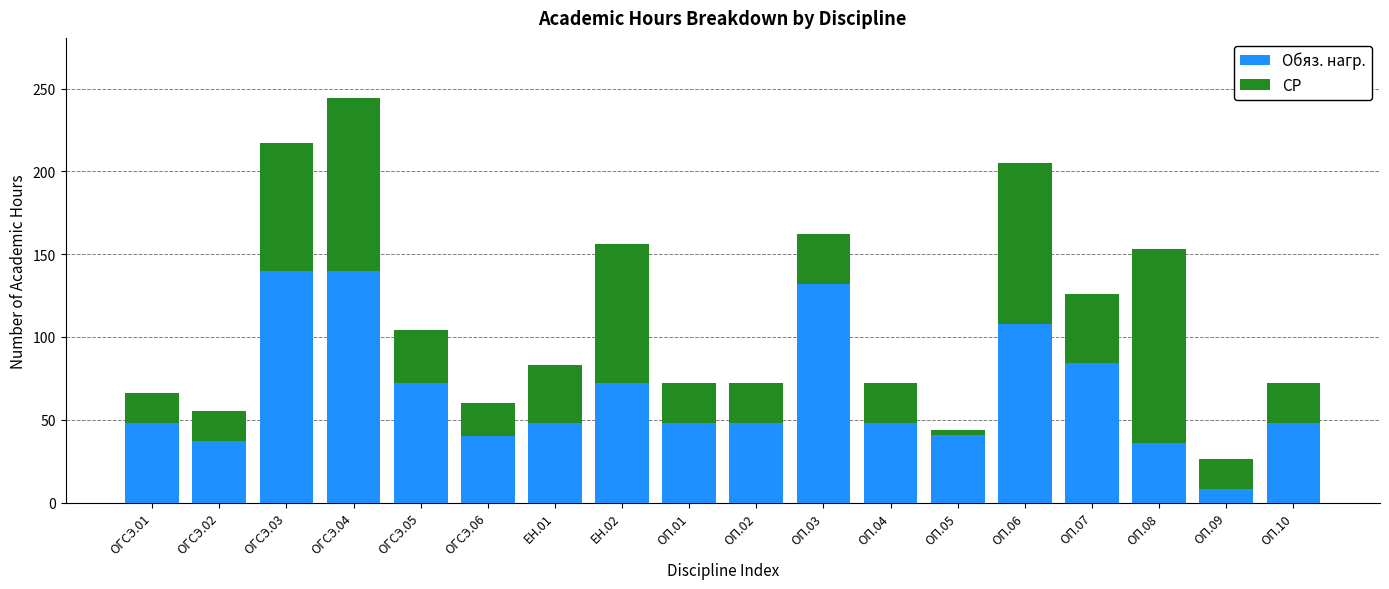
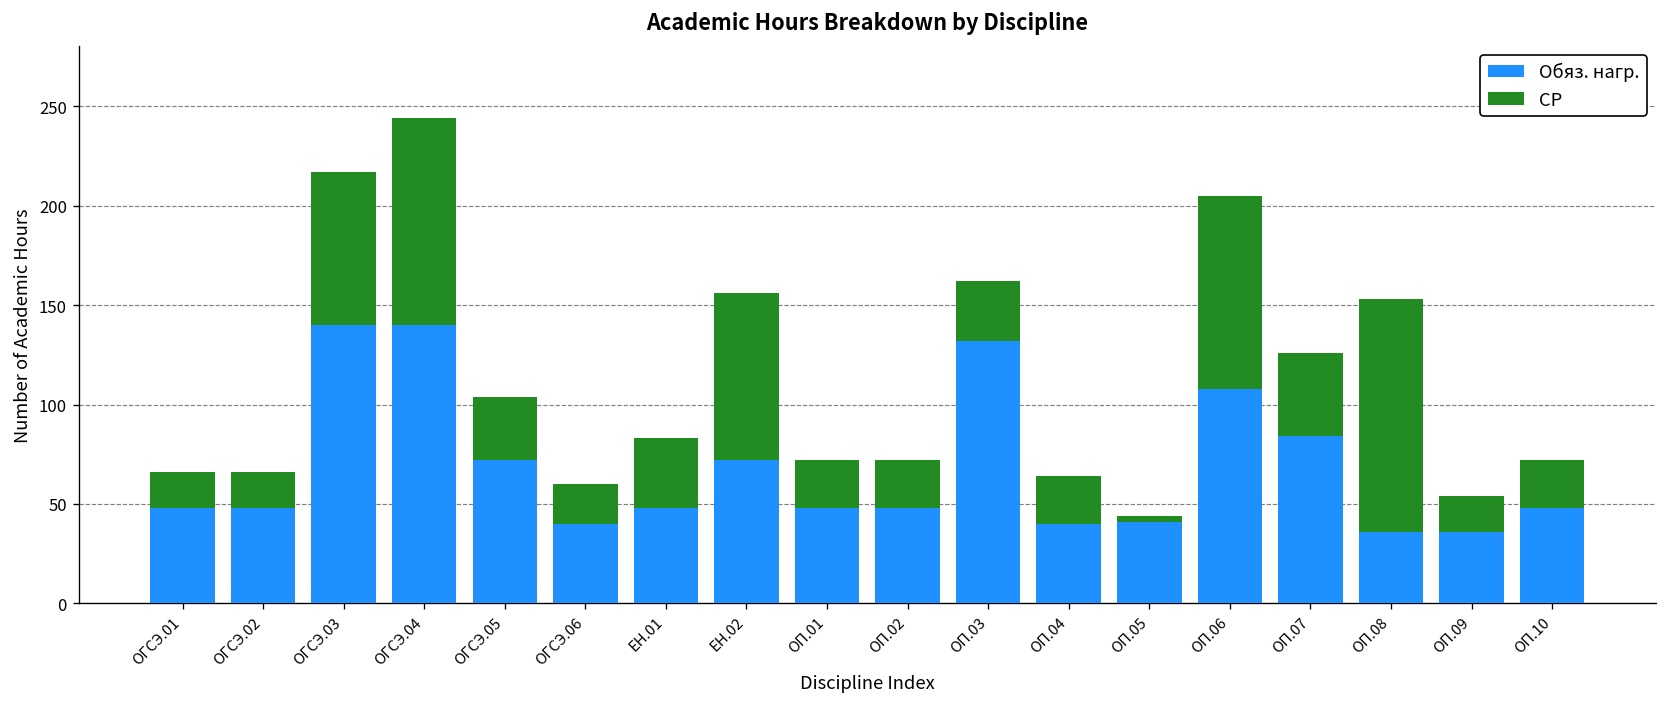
Обяз. нагр., ОГСЭ.02: 37 -> 48
Обяз. нагр., ОП.04: 48 -> 40
Обяз. нагр., ОП.09: 8 -> 36
